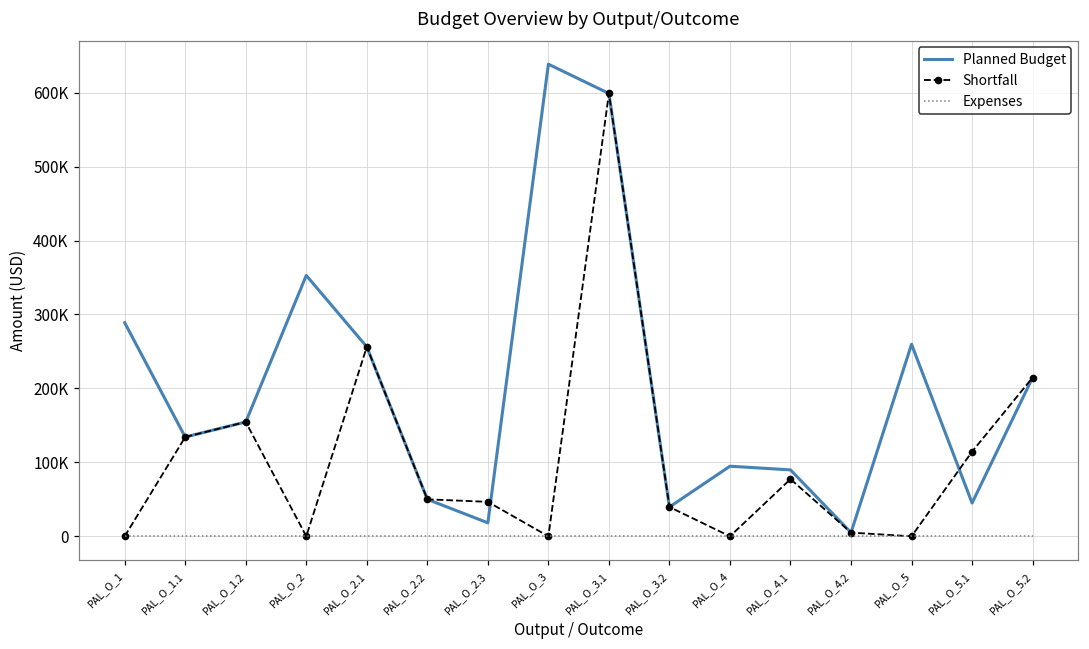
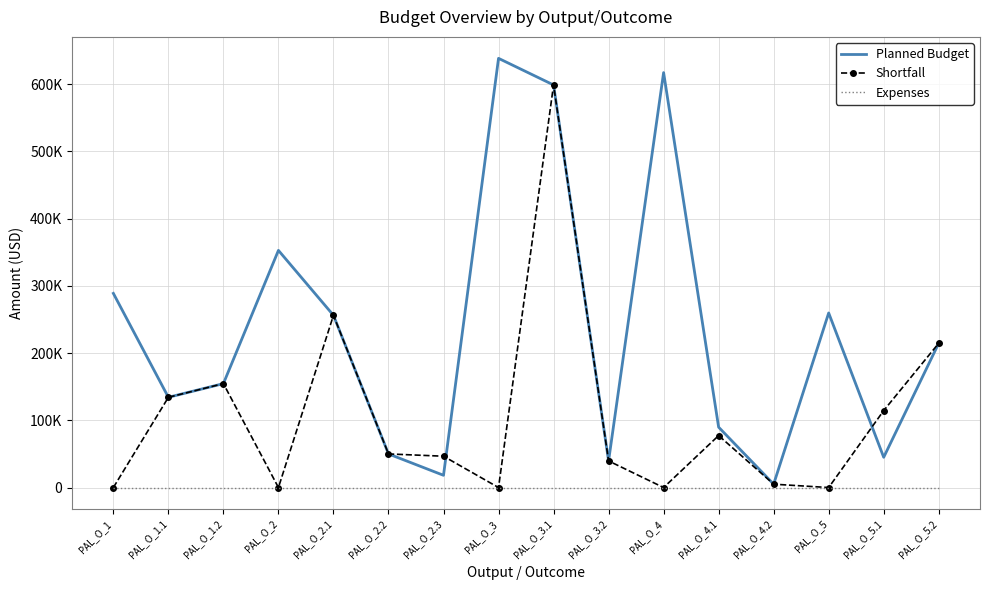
Planned Budget, PAL_O_4: 90000 -> 620000
